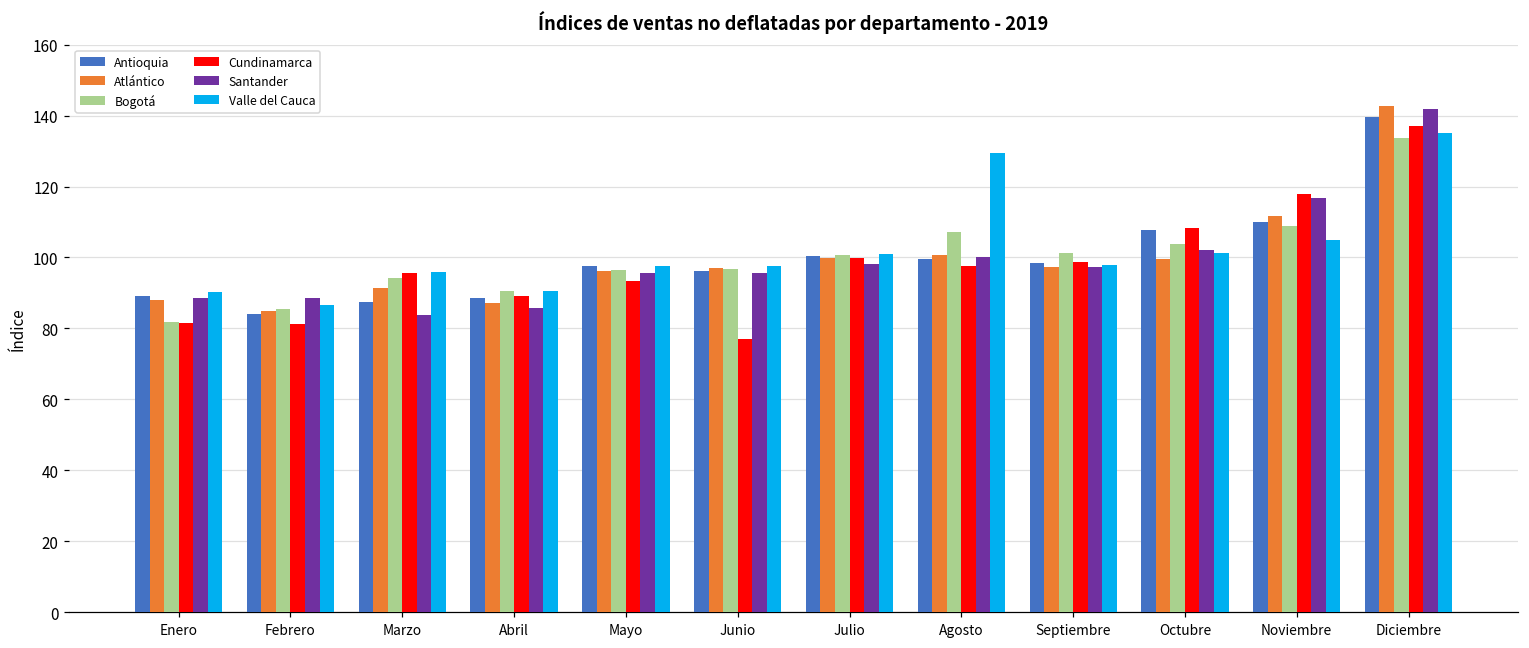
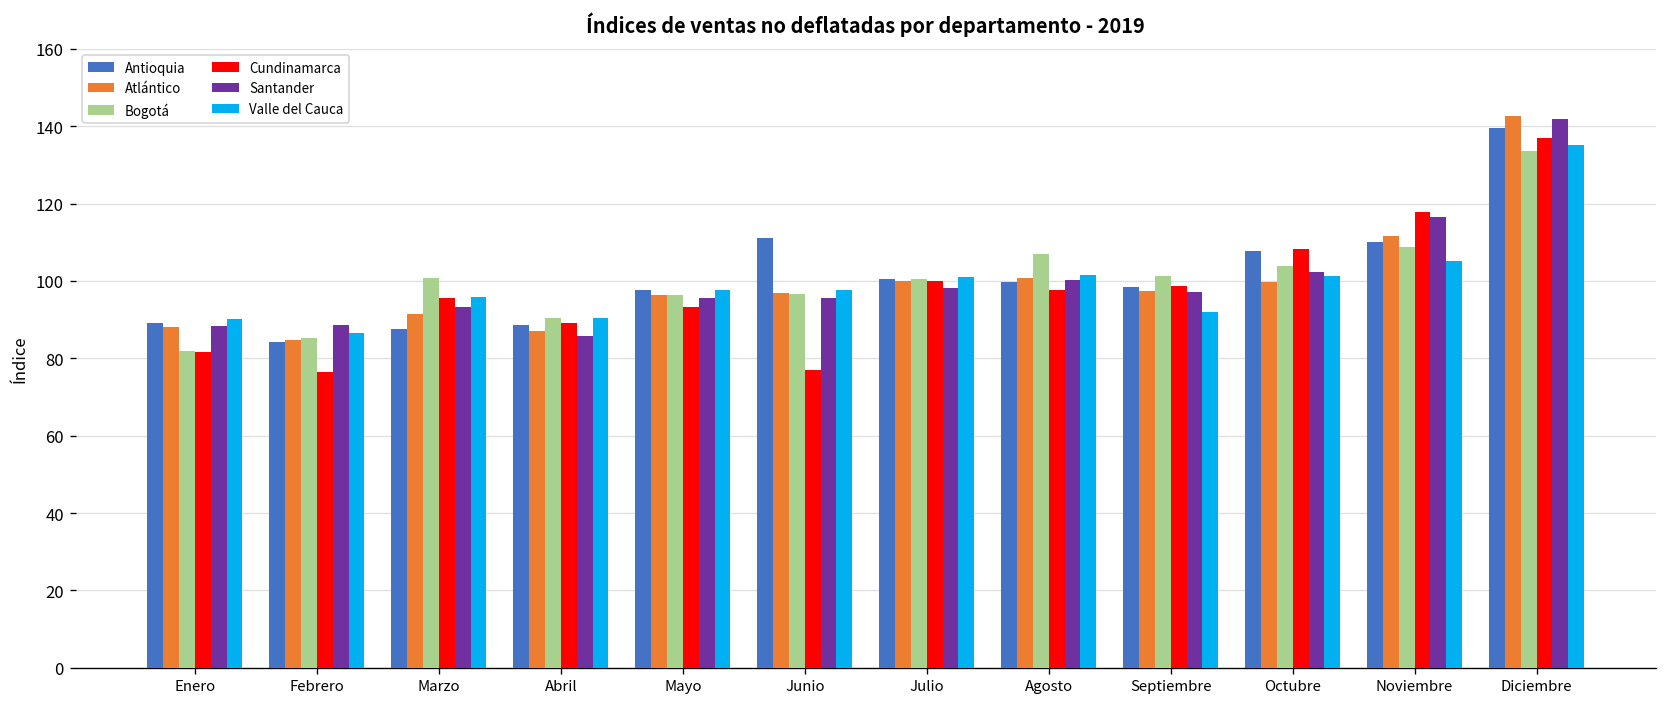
Cundinamarca, Febrero: 81 -> 77
Bogotá, Marzo: 94 -> 101
Santander, Marzo: 84 -> 93
Antioquia, Junio: 96 -> 111
Valle del Cauca, Agosto: 129 -> 101
Valle del Cauca, Septiembre: 98 -> 92
